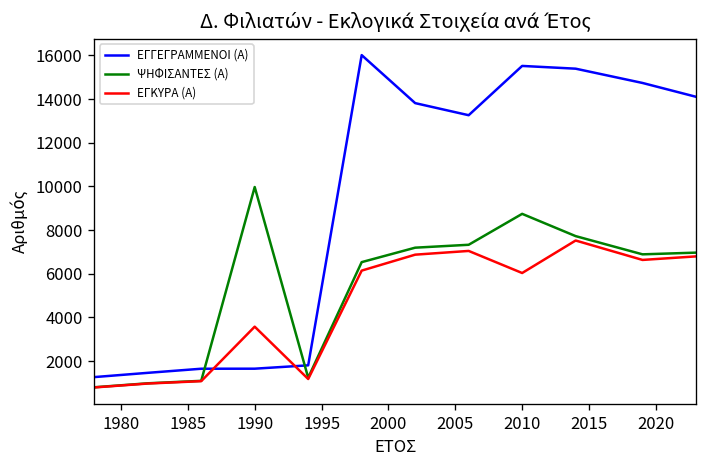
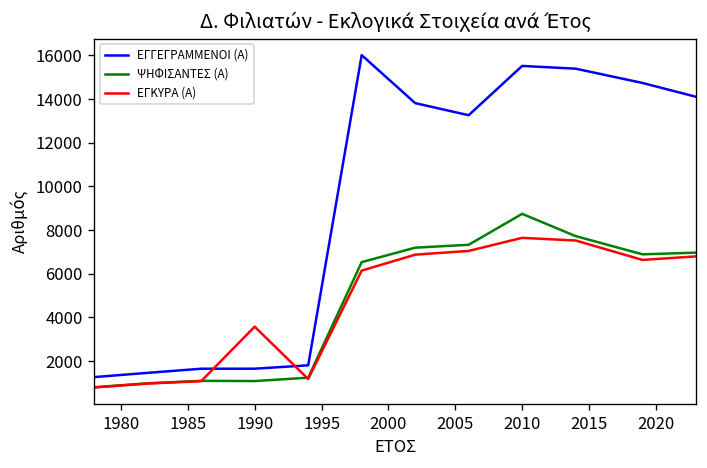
ΨΗΦΙΣΑΝΤΕΣ (Α), 1990: 10000 -> 1100
ΕΓΚΥΡΑ (Α), 2010: 6000 -> 7600
